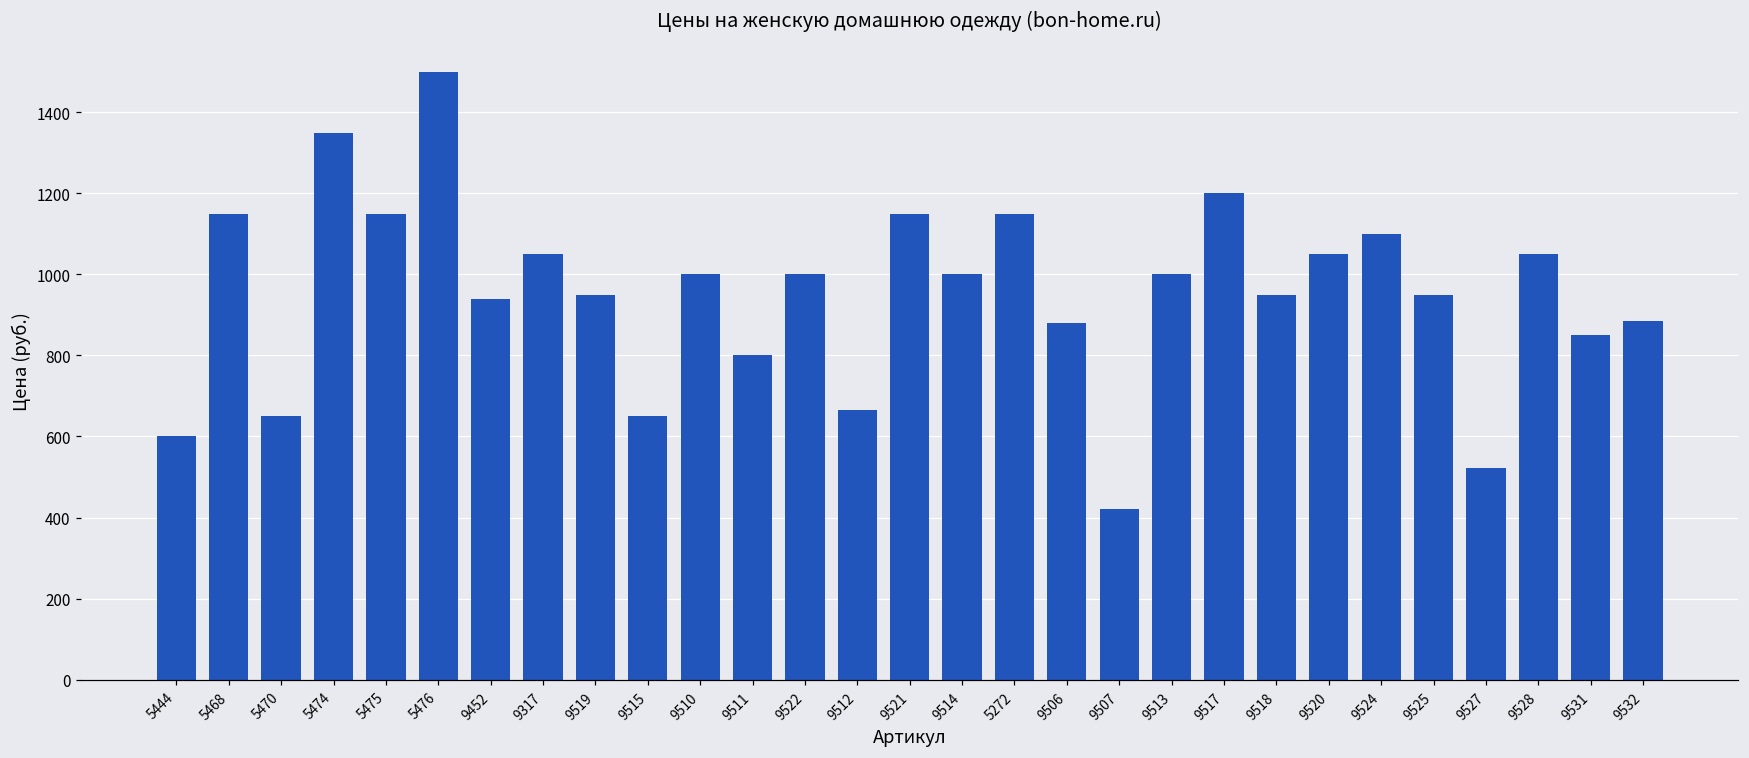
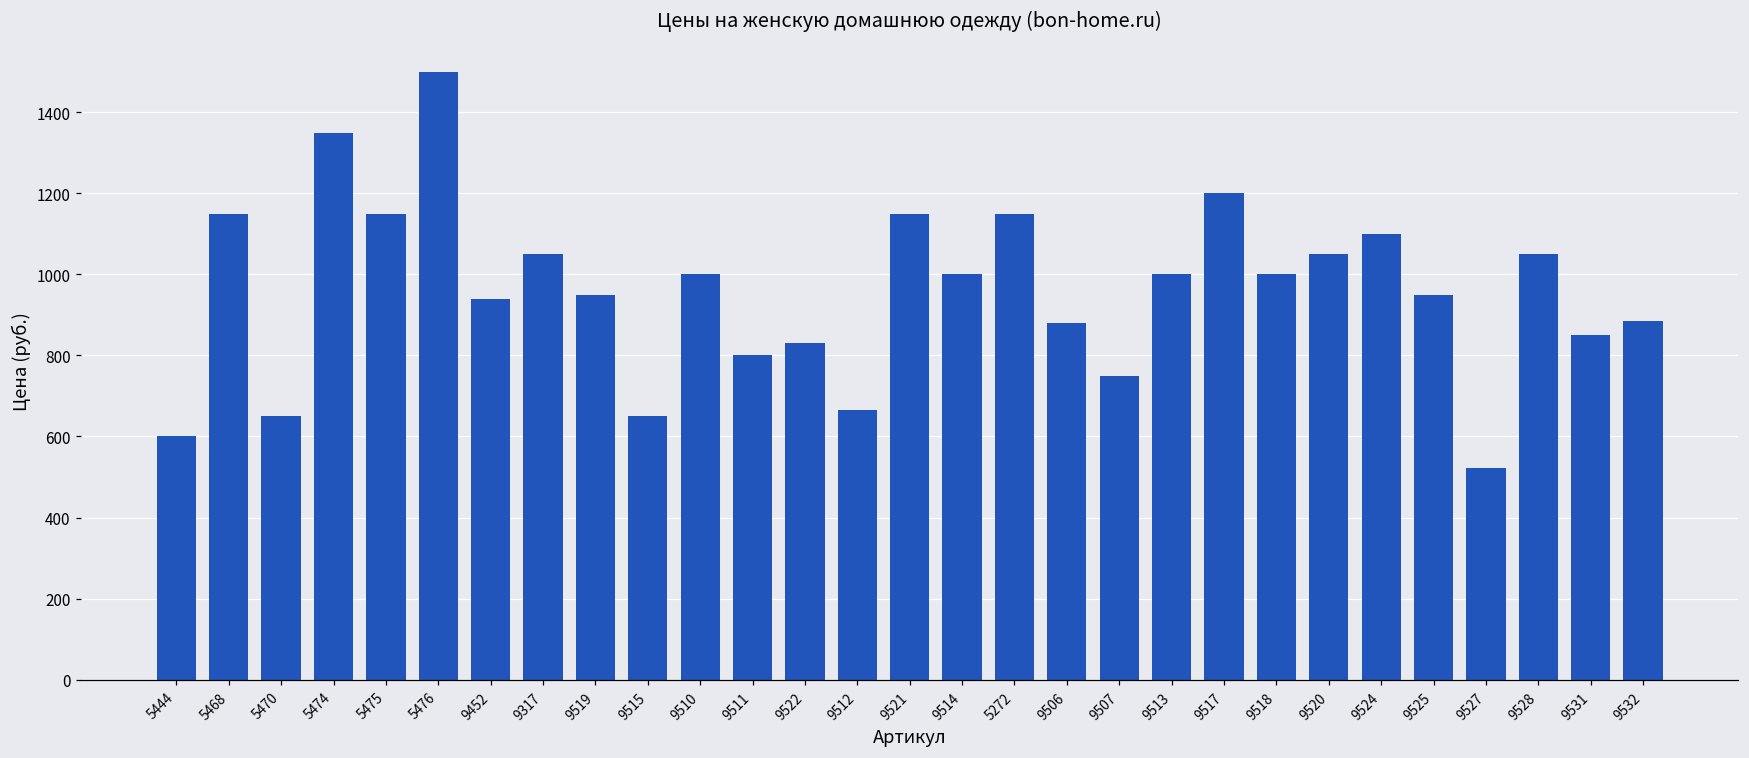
9522: 1000 -> 830
9507: 420 -> 750
9518: 950 -> 1000
